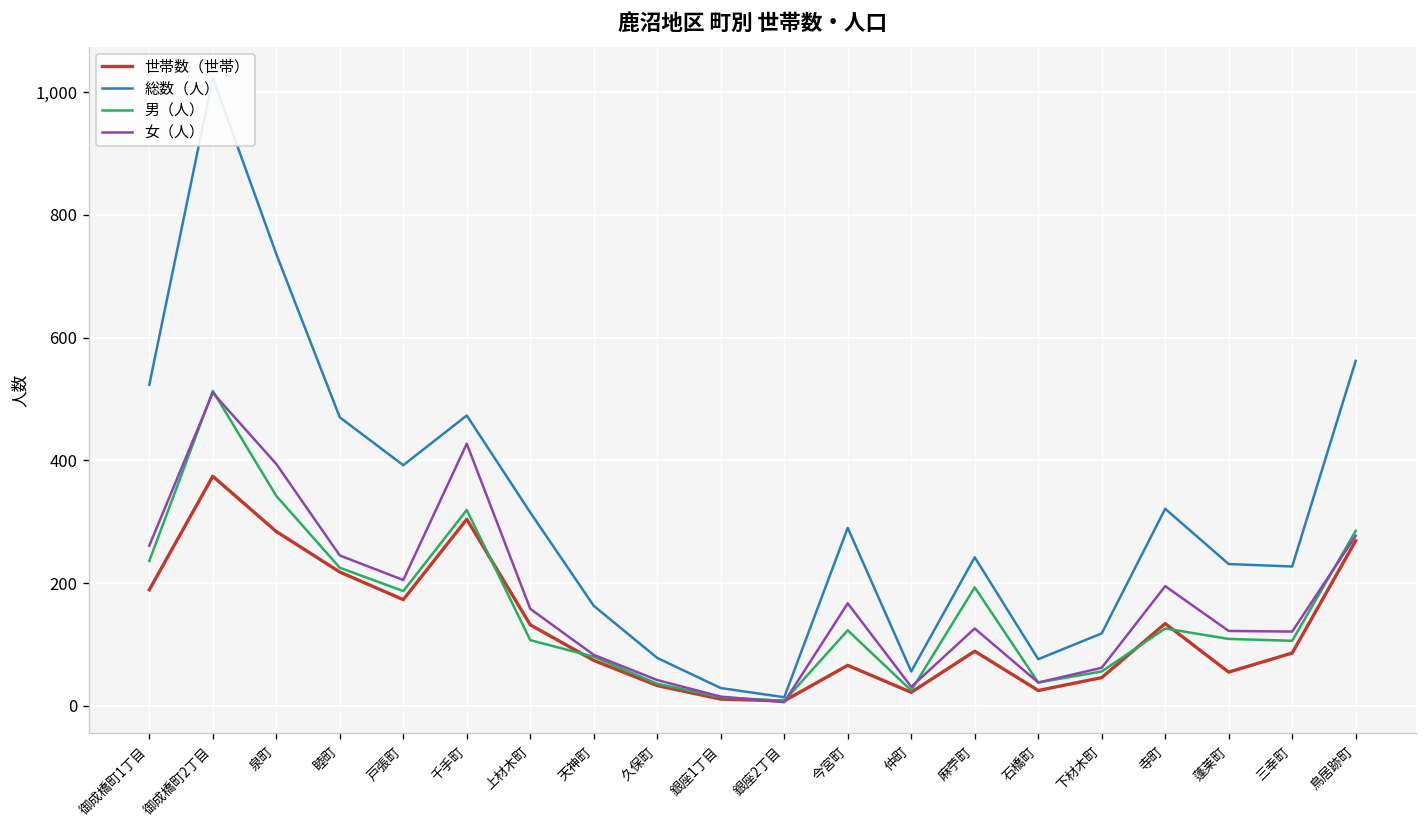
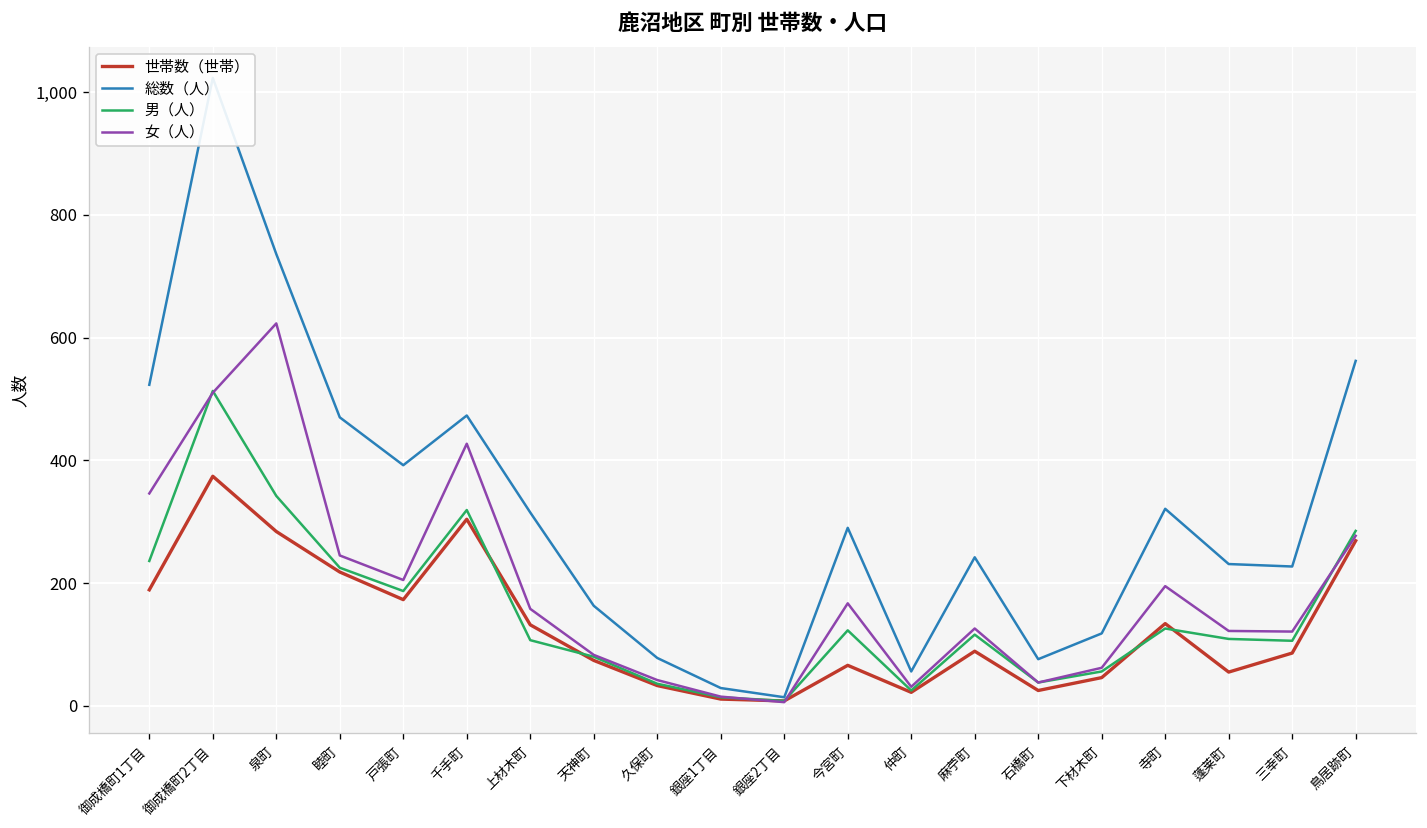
女（人）, 御成橋町1丁目: 260 -> 350
女（人）, 泉町: 390 -> 620
男（人）, 麻苧町: 190 -> 120
